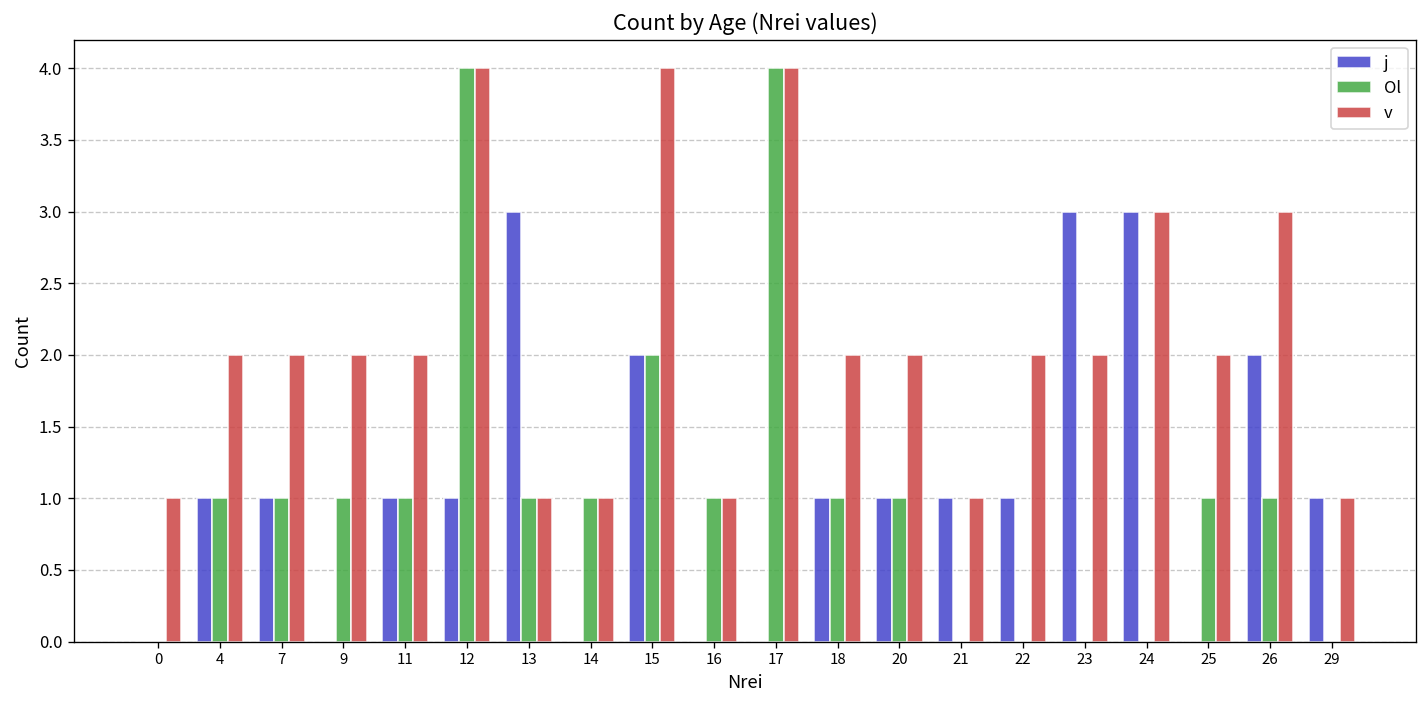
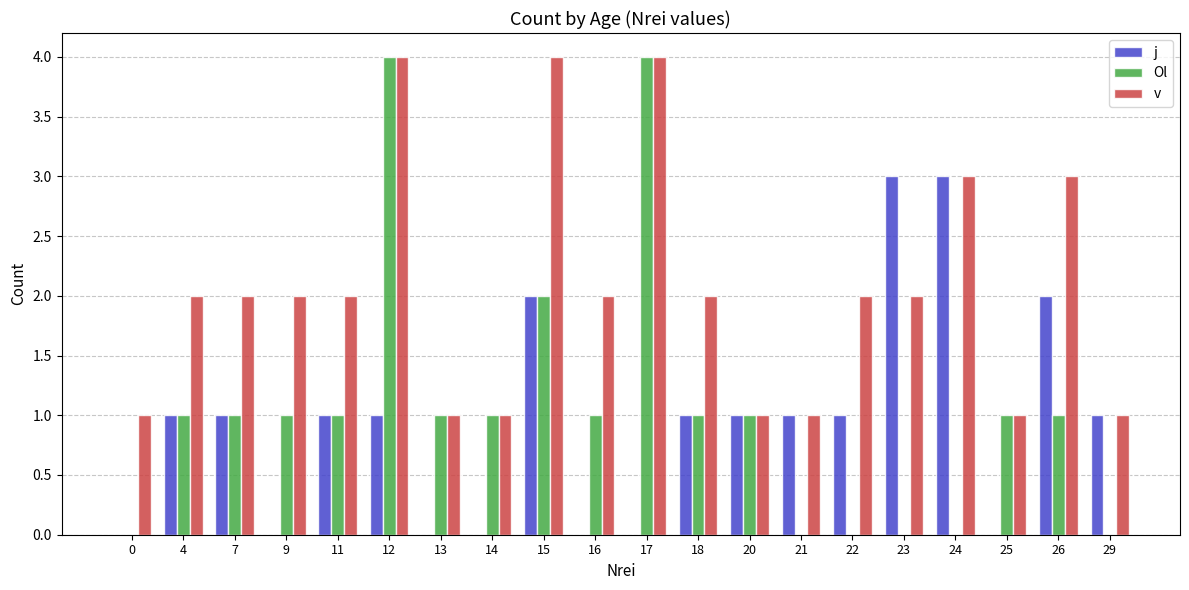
j, 13: 3 -> 0
v, 16: 1 -> 2
v, 20: 2 -> 1
v, 25: 2 -> 1
